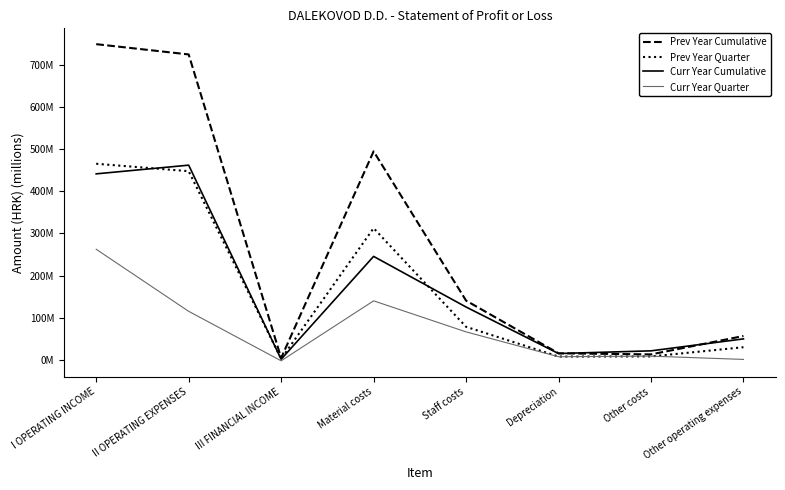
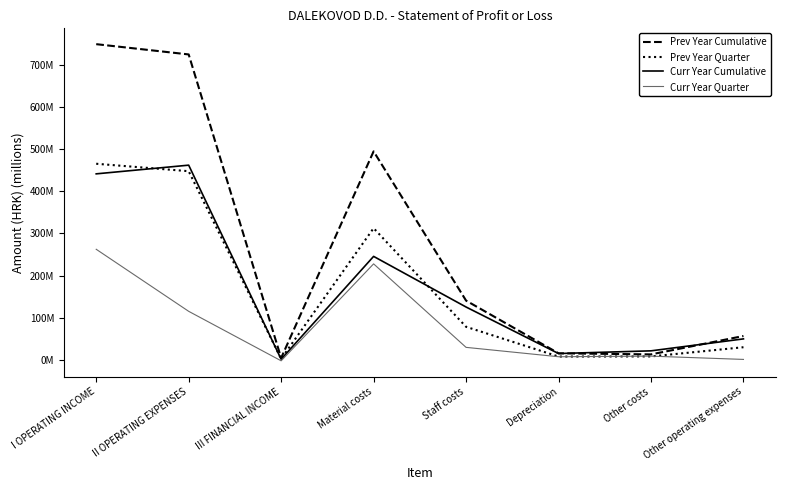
Curr Year Quarter, Material costs: 140000000 -> 230000000
Curr Year Quarter, Staff costs: 70000000 -> 30000000
